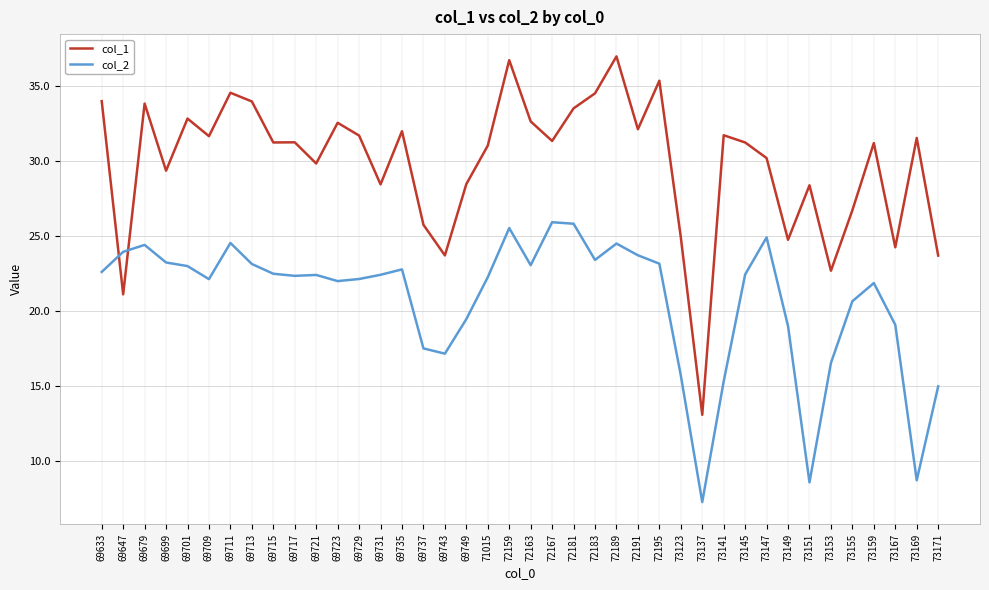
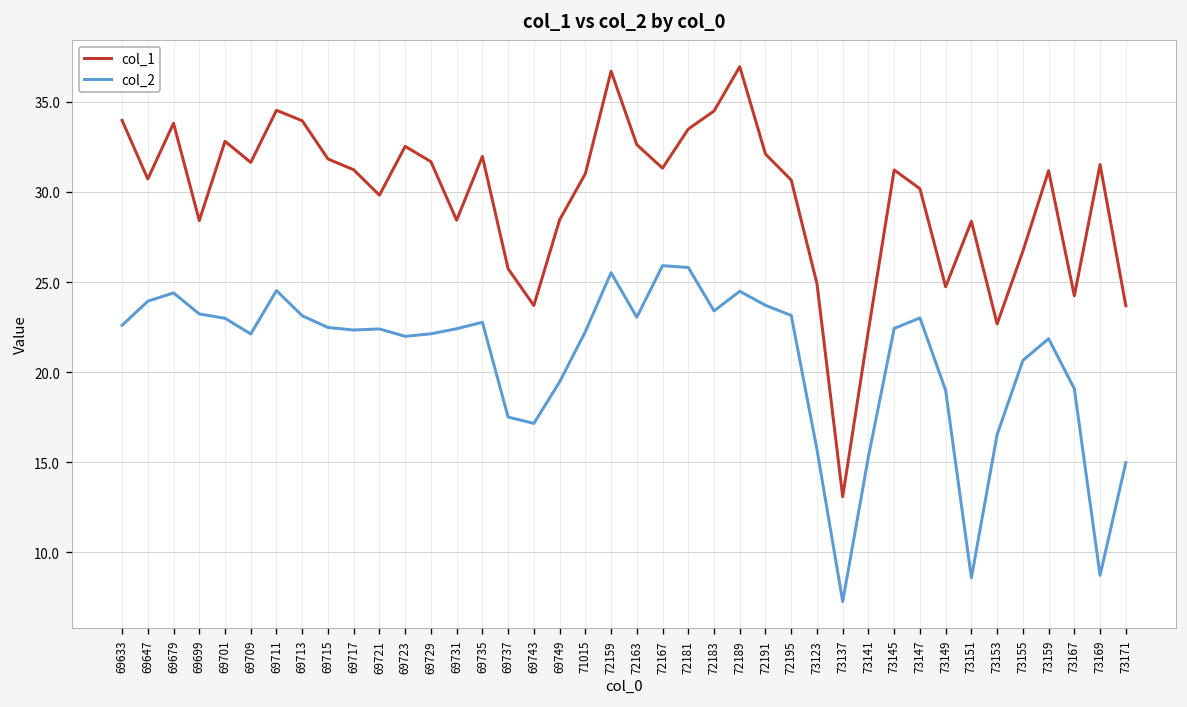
col_1, 69647: 21.1 -> 30.7
col_1, 69699: 29.3 -> 28.4
col_1, 69715: 31.2 -> 31.8
col_1, 72195: 35.3 -> 30.7
col_1, 73141: 31.7 -> 22.3
col_2, 73147: 24.9 -> 23.0
